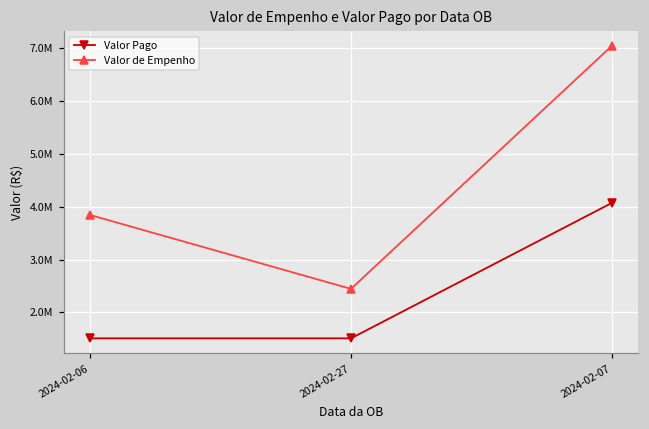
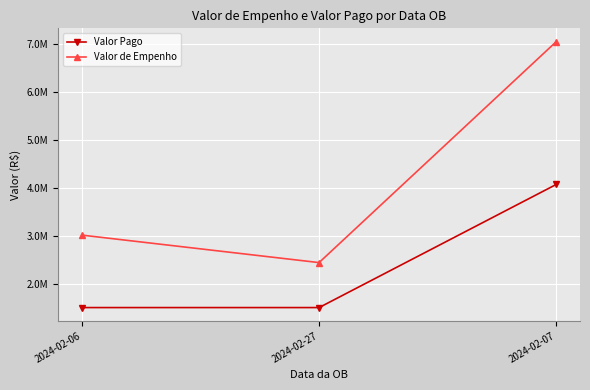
Valor de Empenho, 2024-02-06: 3800000 -> 3000000
